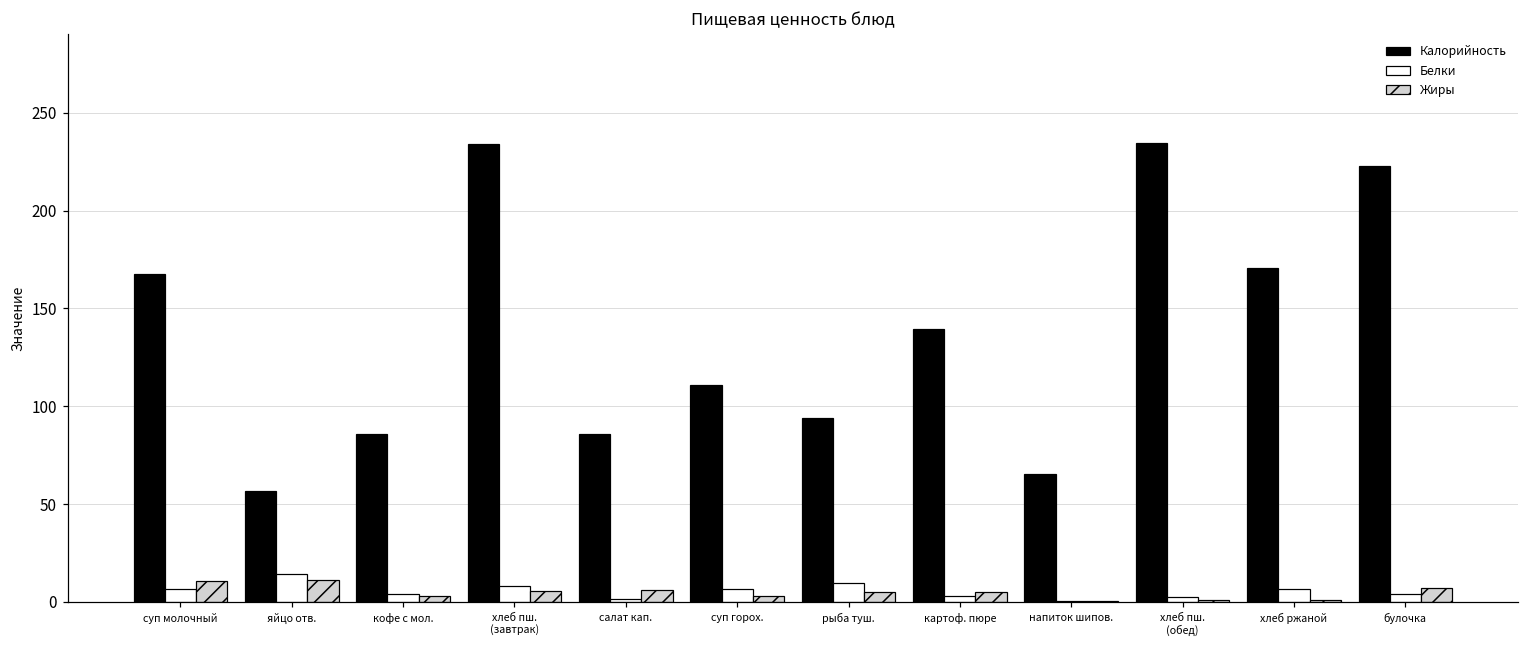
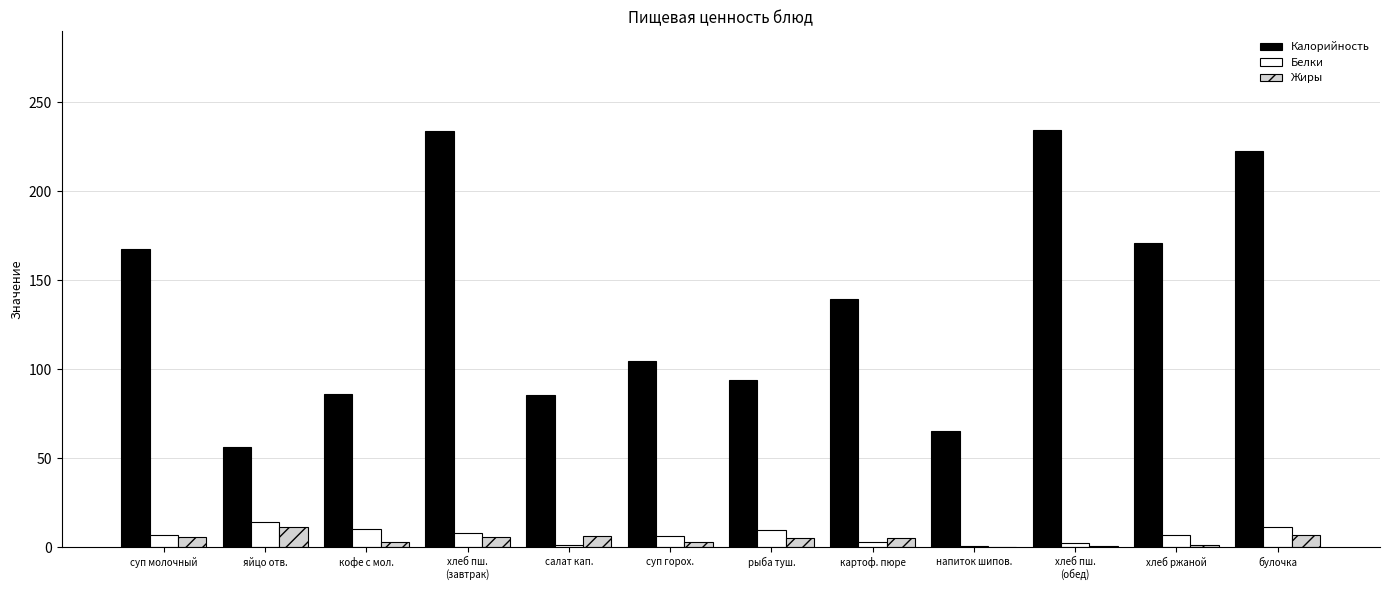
Жиры, суп молочный: 11 -> 6
Белки, кофе с мол.: 4 -> 10
Калорийность, суп горох.: 111 -> 105
Белки, булочка: 4 -> 11
